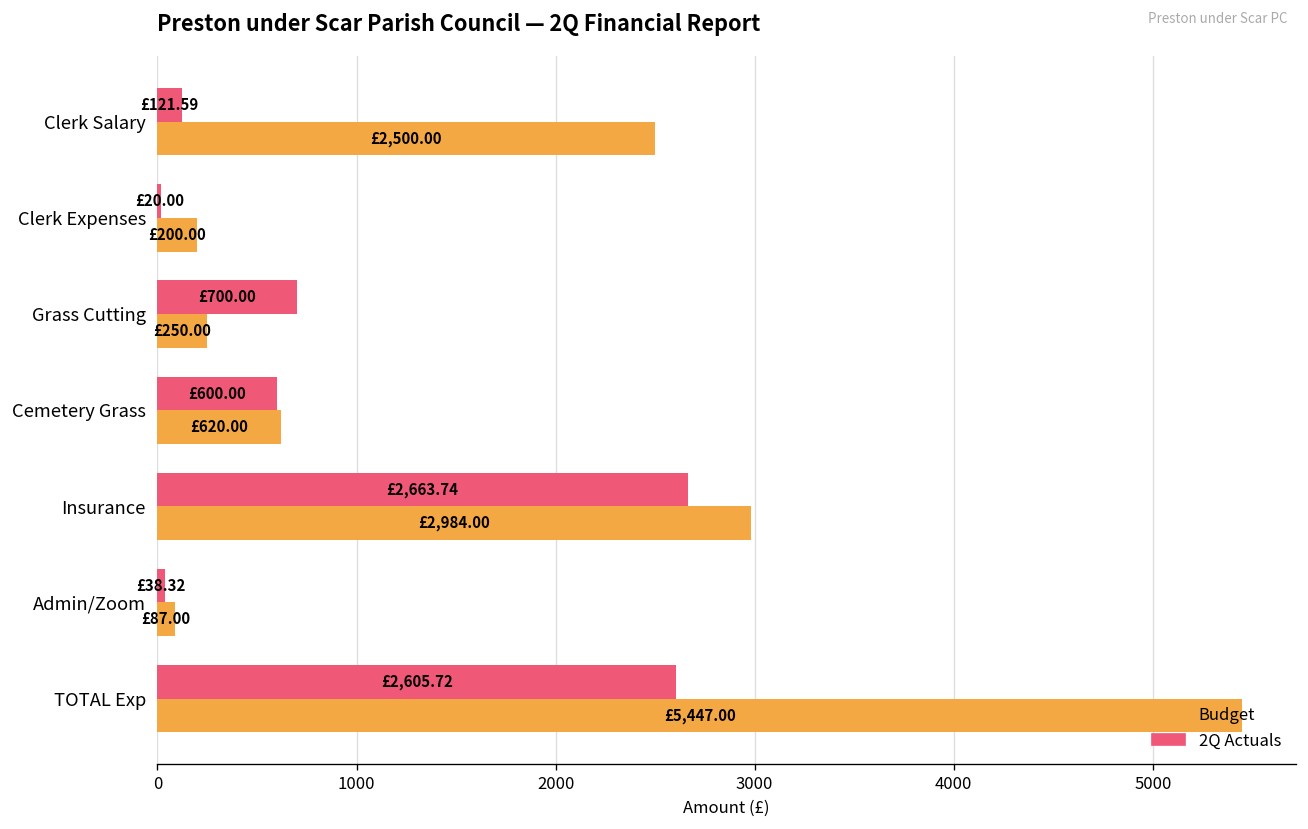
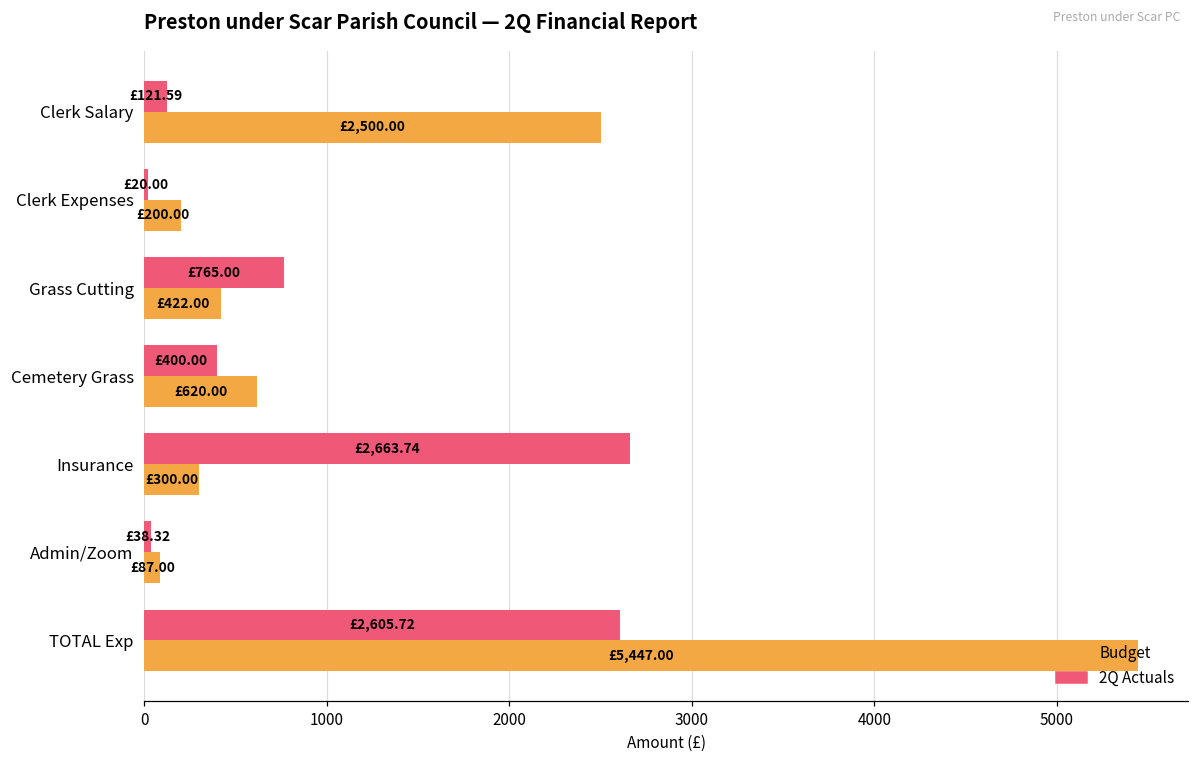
2Q Actuals, Grass Cutting: £700.00 -> £765.00
Budget, Grass Cutting: £250.00 -> £422.00
2Q Actuals, Cemetery Grass: £600.00 -> £400.00
Budget, Insurance: £2,984.00 -> £300.00
